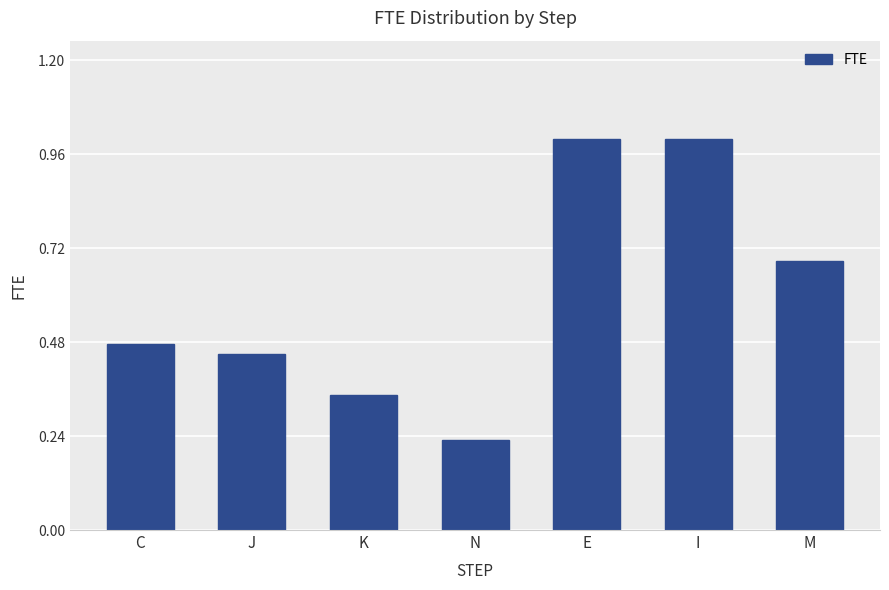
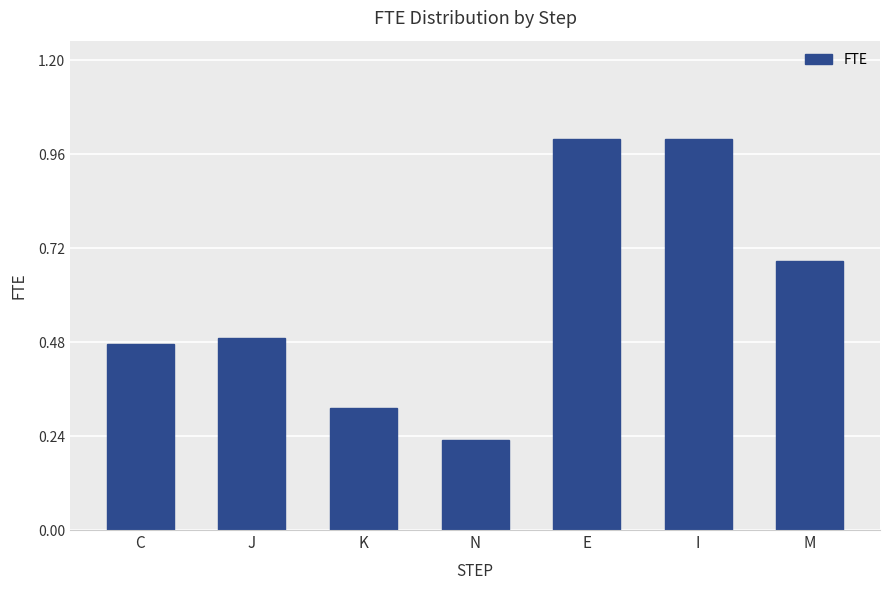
J: 0.45 -> 0.49
K: 0.34 -> 0.31
